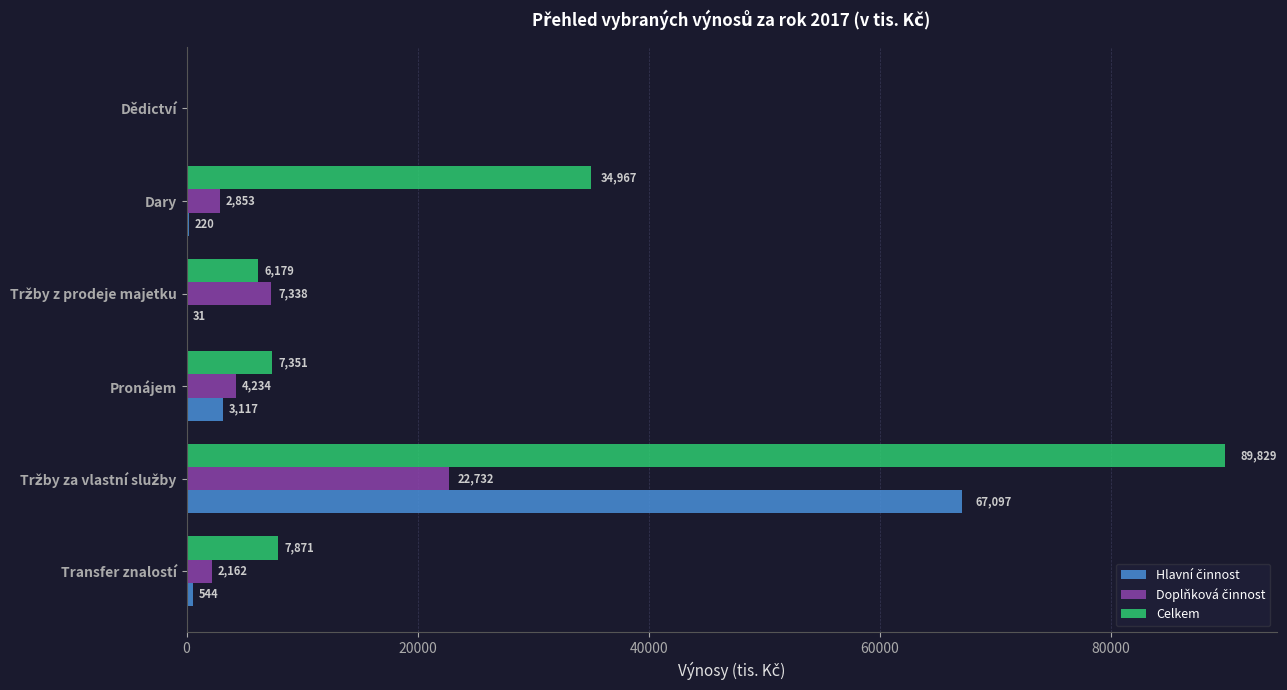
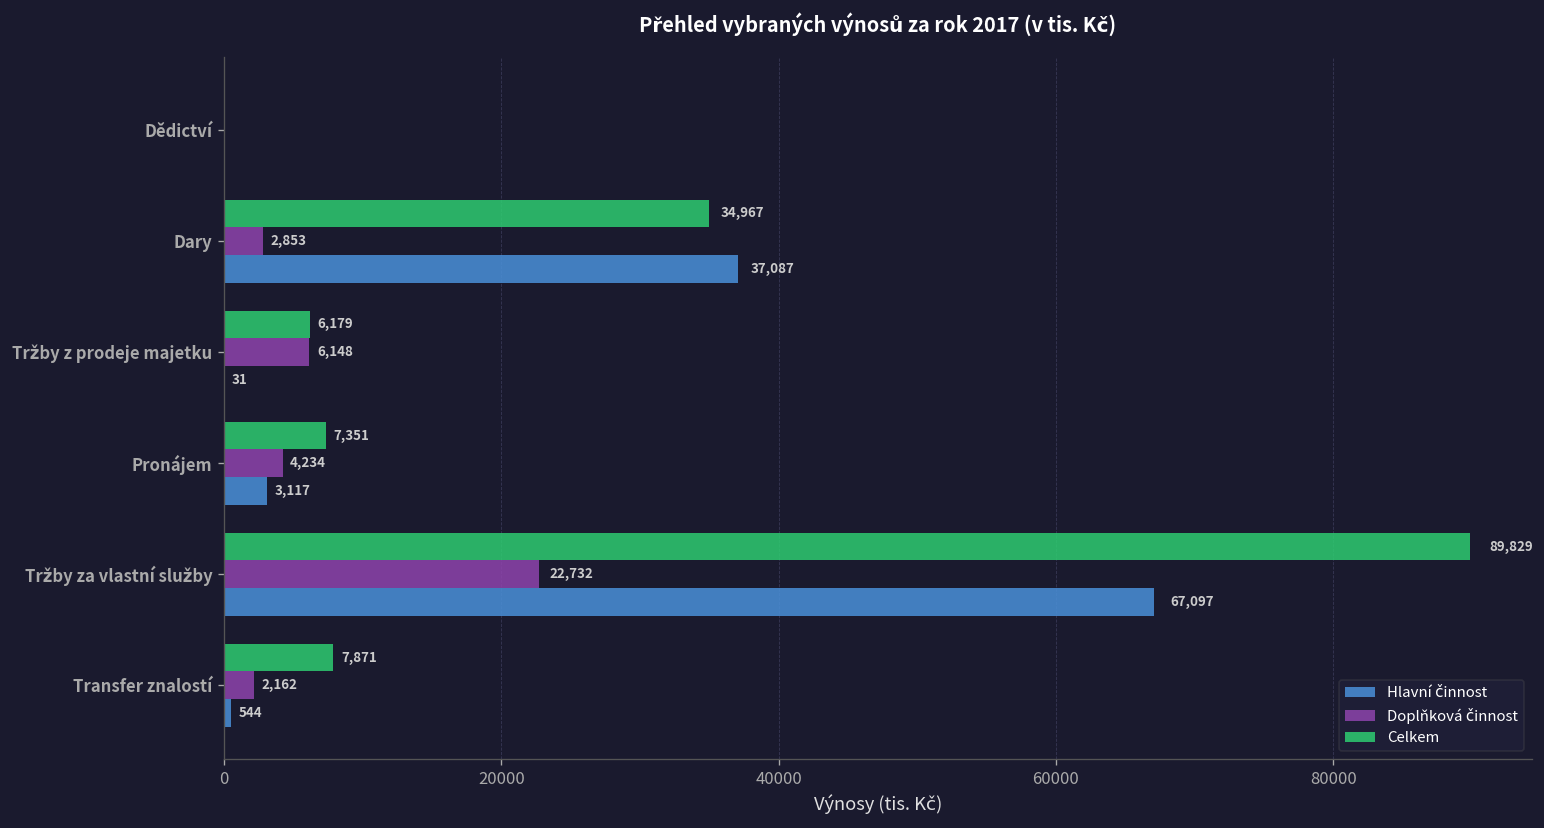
Hlavní činnost, Dary: 220 -> 37,087
Doplňková činnost, Tržby z prodeje majetku: 7,338 -> 6,148
